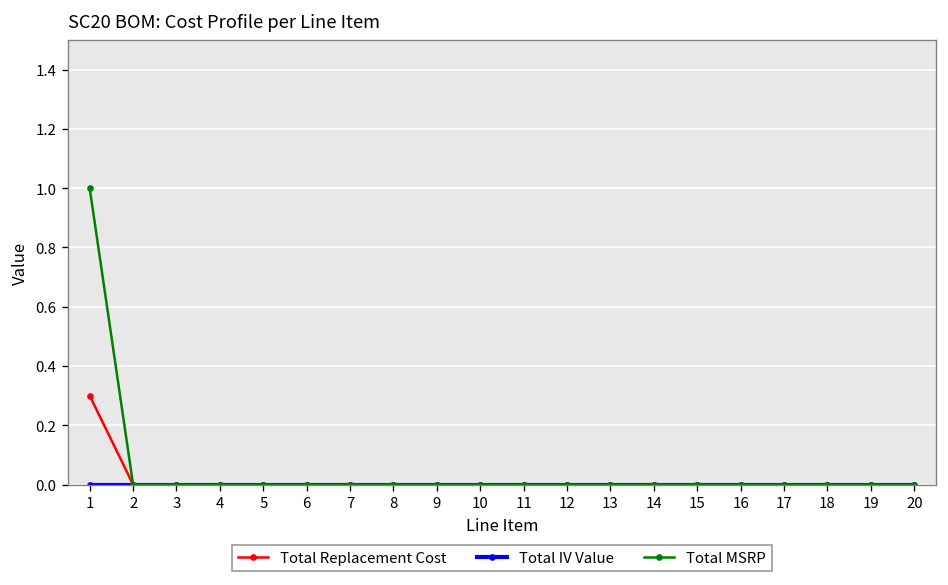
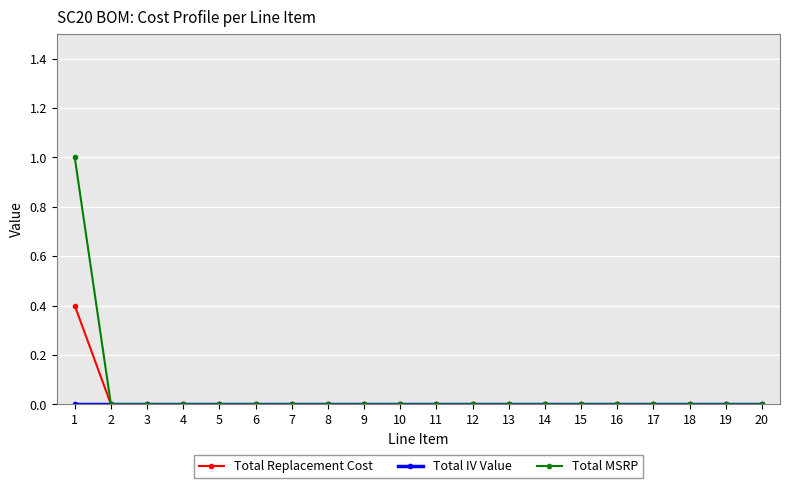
Total Replacement Cost, 1: 0.3 -> 0.4
